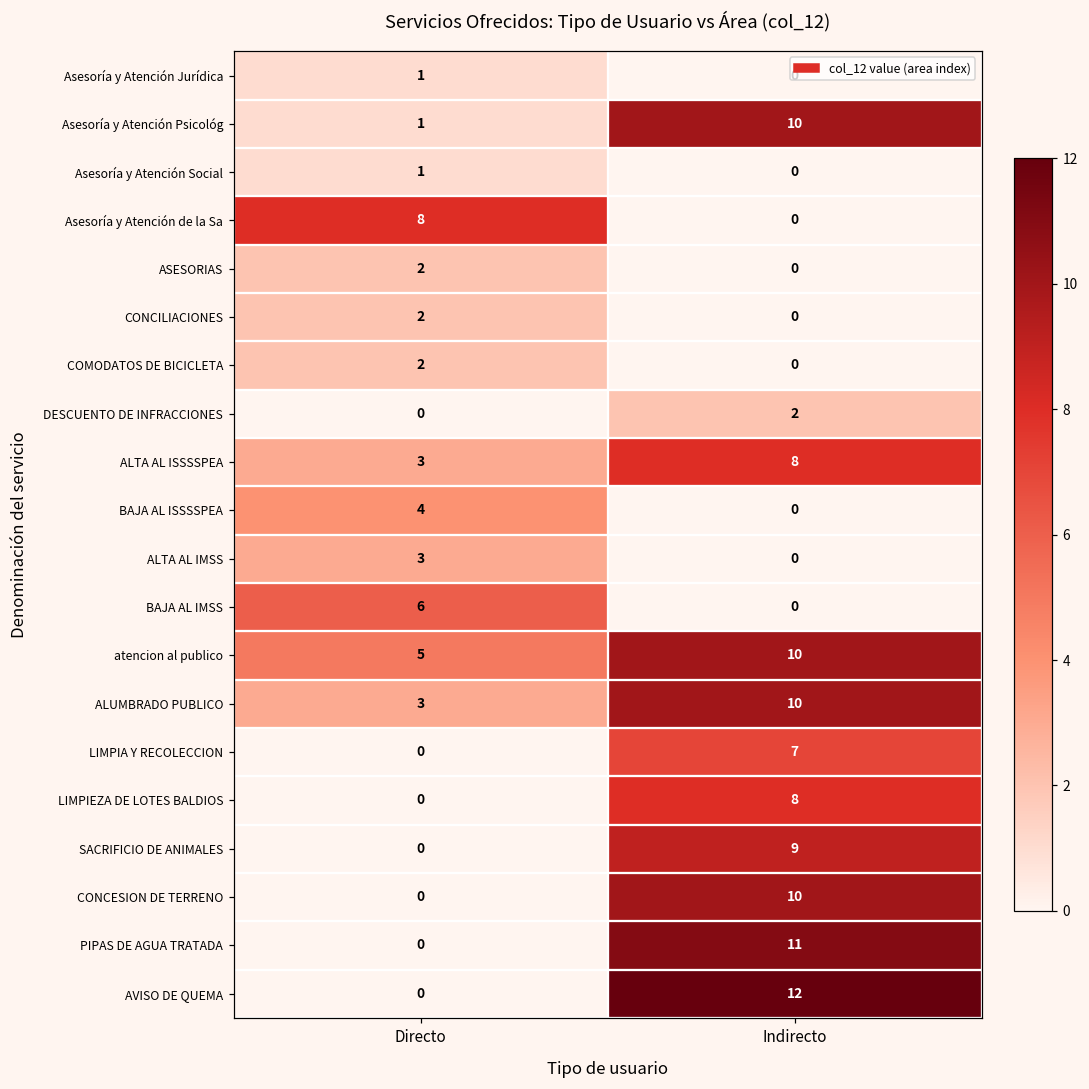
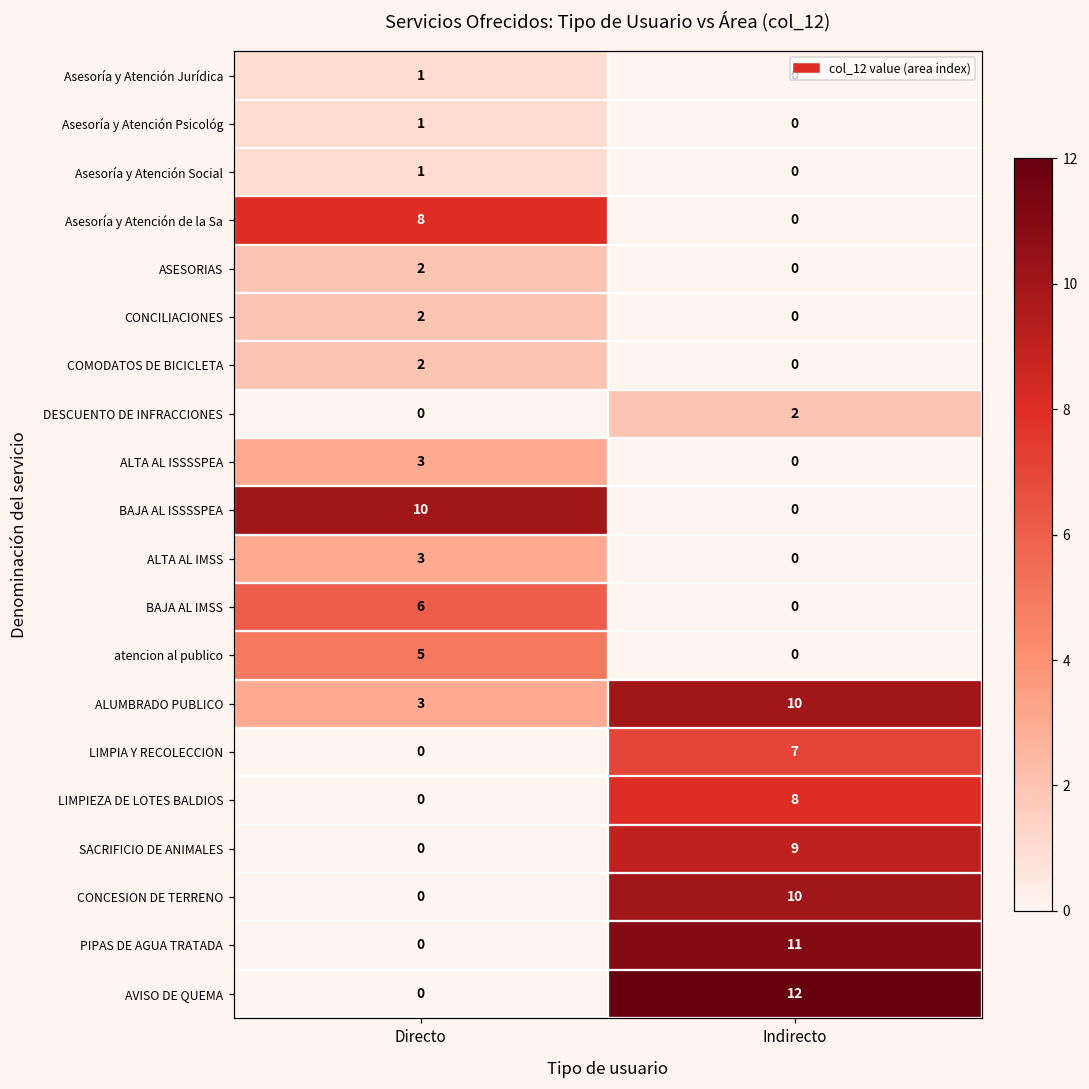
Asesoría y Atención Psicológ, Indirecto: 10 -> 0
ALTA AL ISSSSPEA, Indirecto: 8 -> 0
BAJA AL ISSSSPEA, Directo: 4 -> 10
atencion al publico, Indirecto: 10 -> 0
